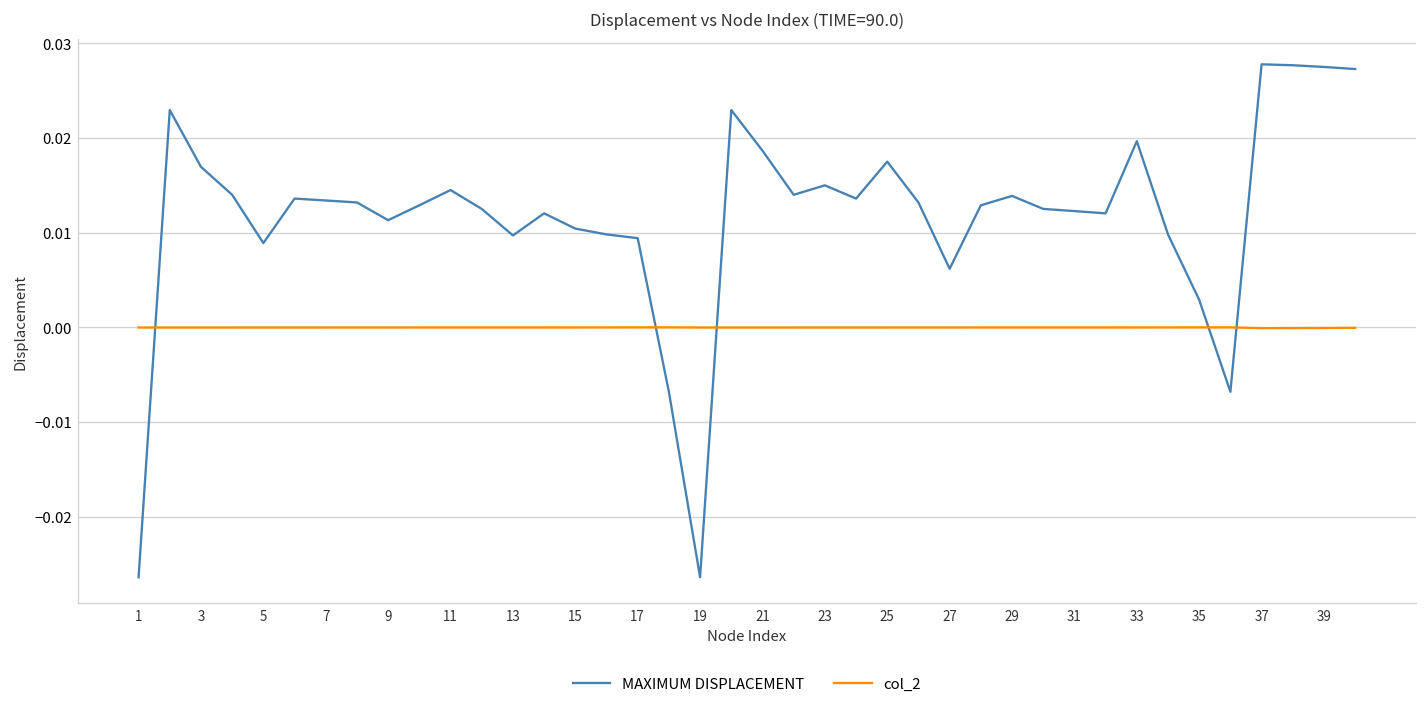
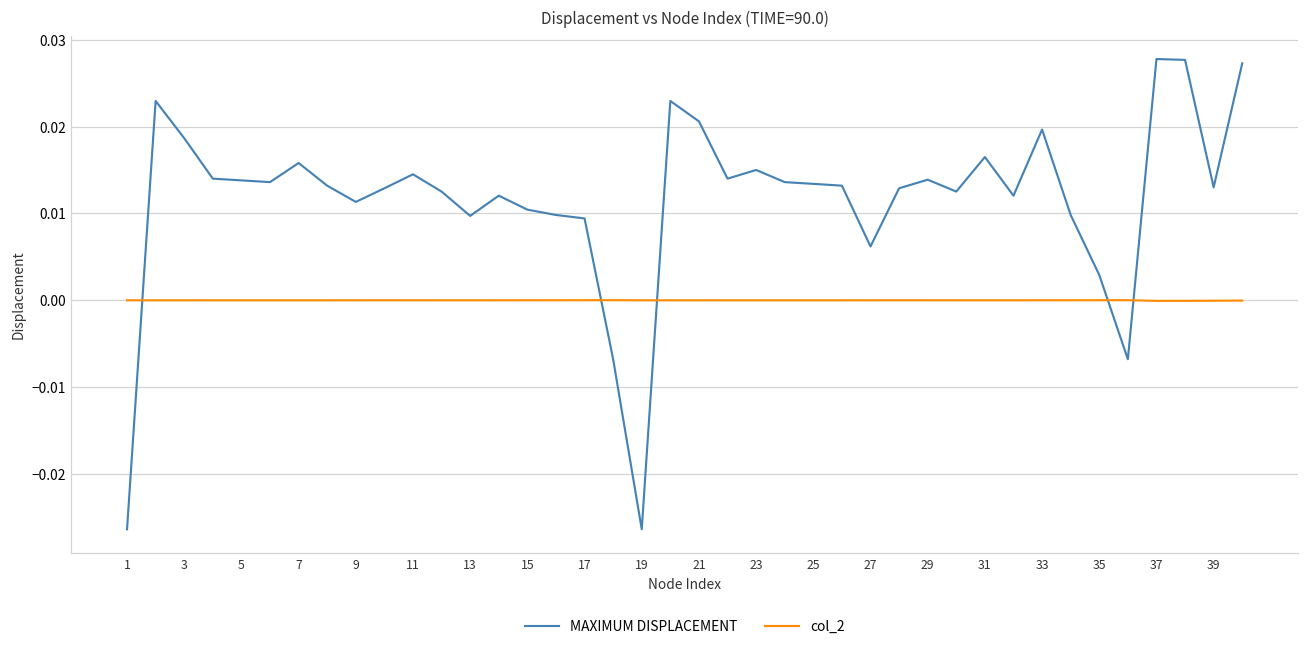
MAXIMUM DISPLACEMENT, 3: 0.017 -> 0.019
MAXIMUM DISPLACEMENT, 5: 0.009 -> 0.014
MAXIMUM DISPLACEMENT, 7: 0.013 -> 0.016
MAXIMUM DISPLACEMENT, 21: 0.019 -> 0.021
MAXIMUM DISPLACEMENT, 25: 0.018 -> 0.013
MAXIMUM DISPLACEMENT, 31: 0.012 -> 0.016
MAXIMUM DISPLACEMENT, 39: 0.028 -> 0.013
